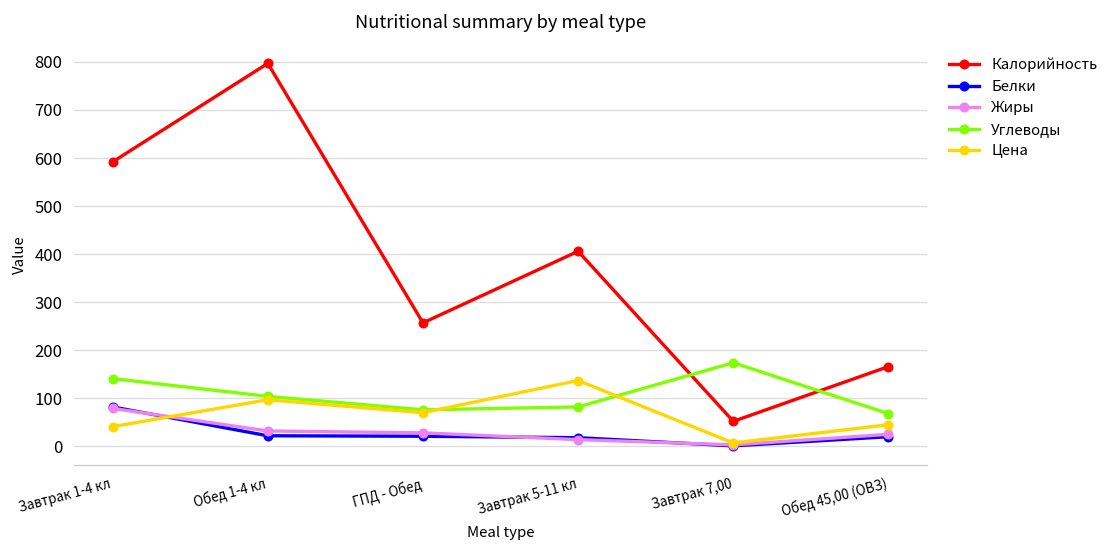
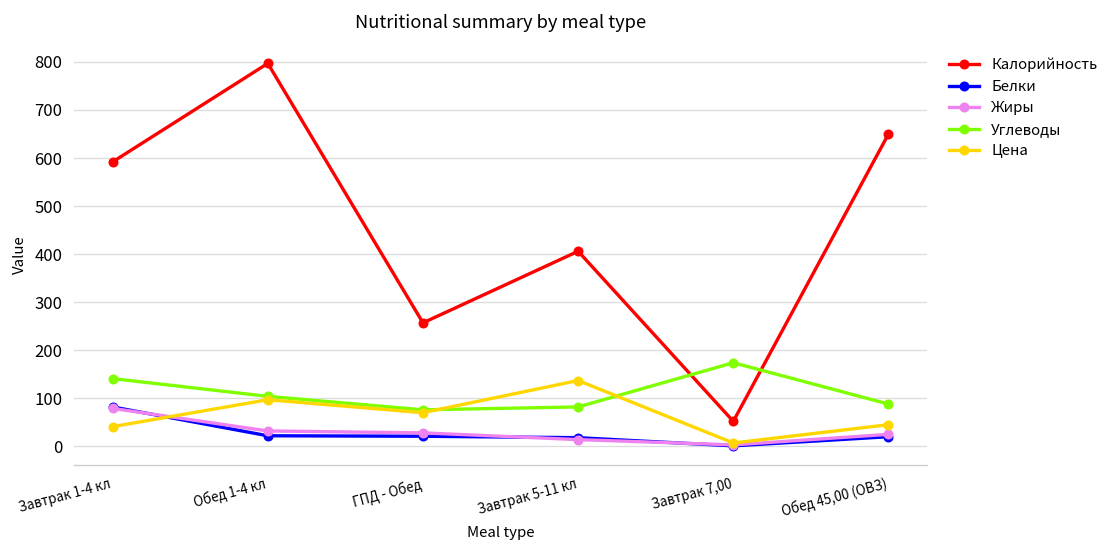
Калорийность, Обед 45,00 (ОВЗ): 170 -> 650
Углеводы, Обед 45,00 (ОВЗ): 70 -> 90
